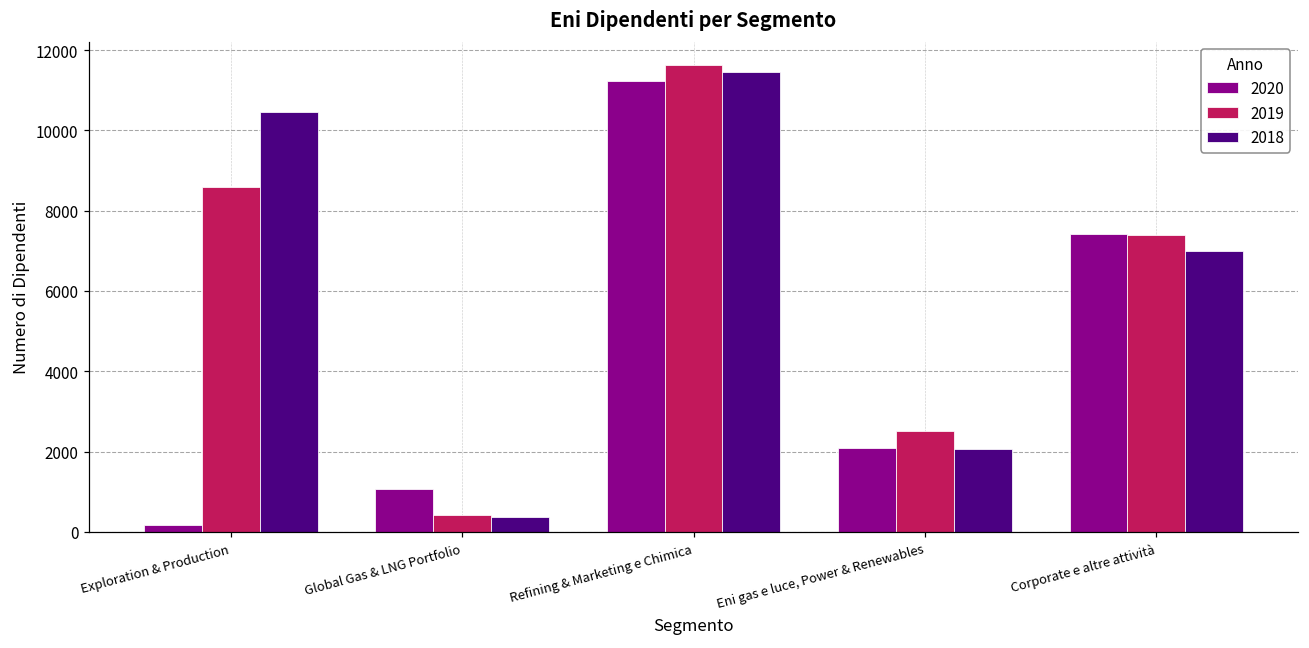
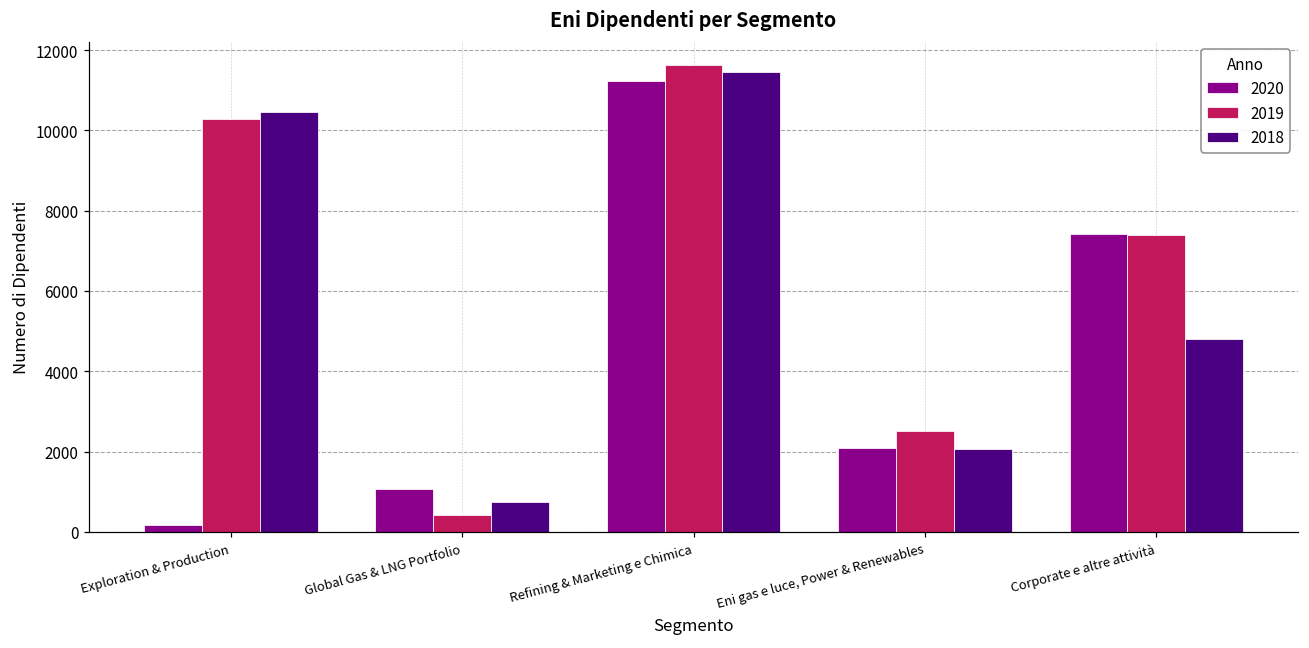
2019, Exploration & Production: 8600 -> 10300
2018, Global Gas & LNG Portfolio: 400 -> 700
2018, Corporate e altre attività: 7000 -> 4800
